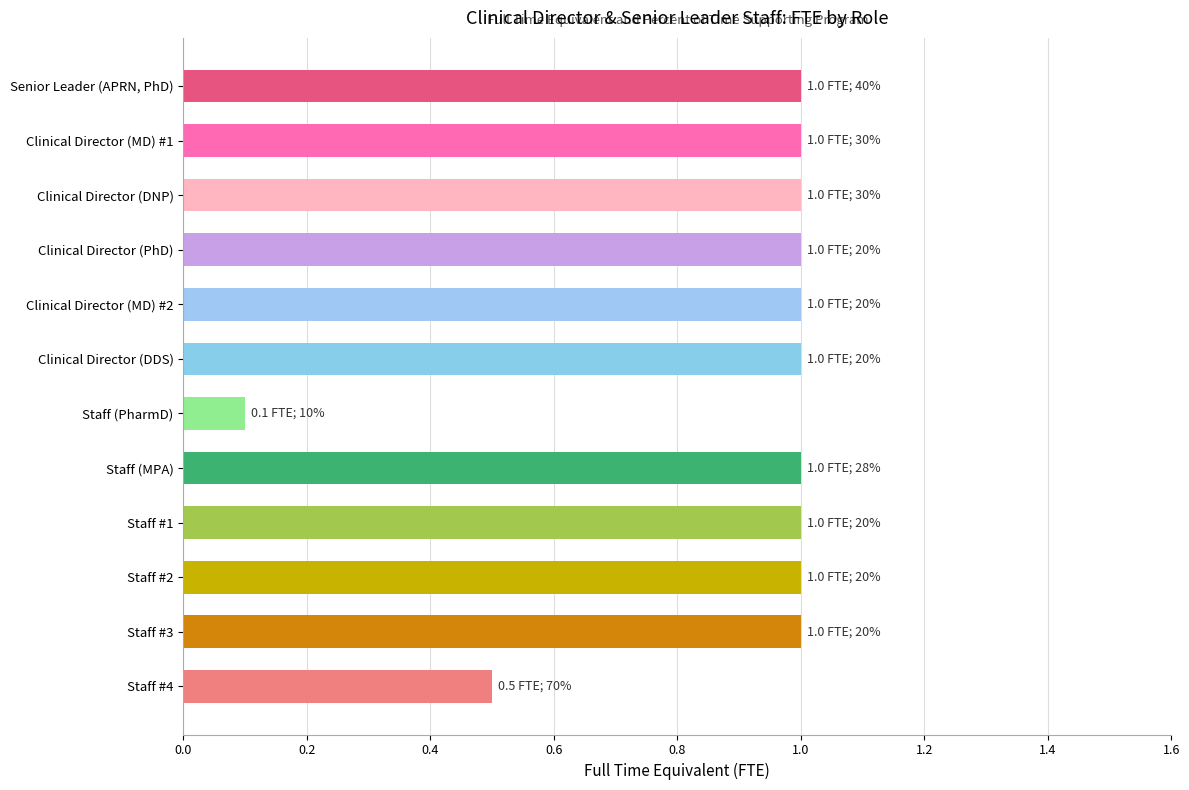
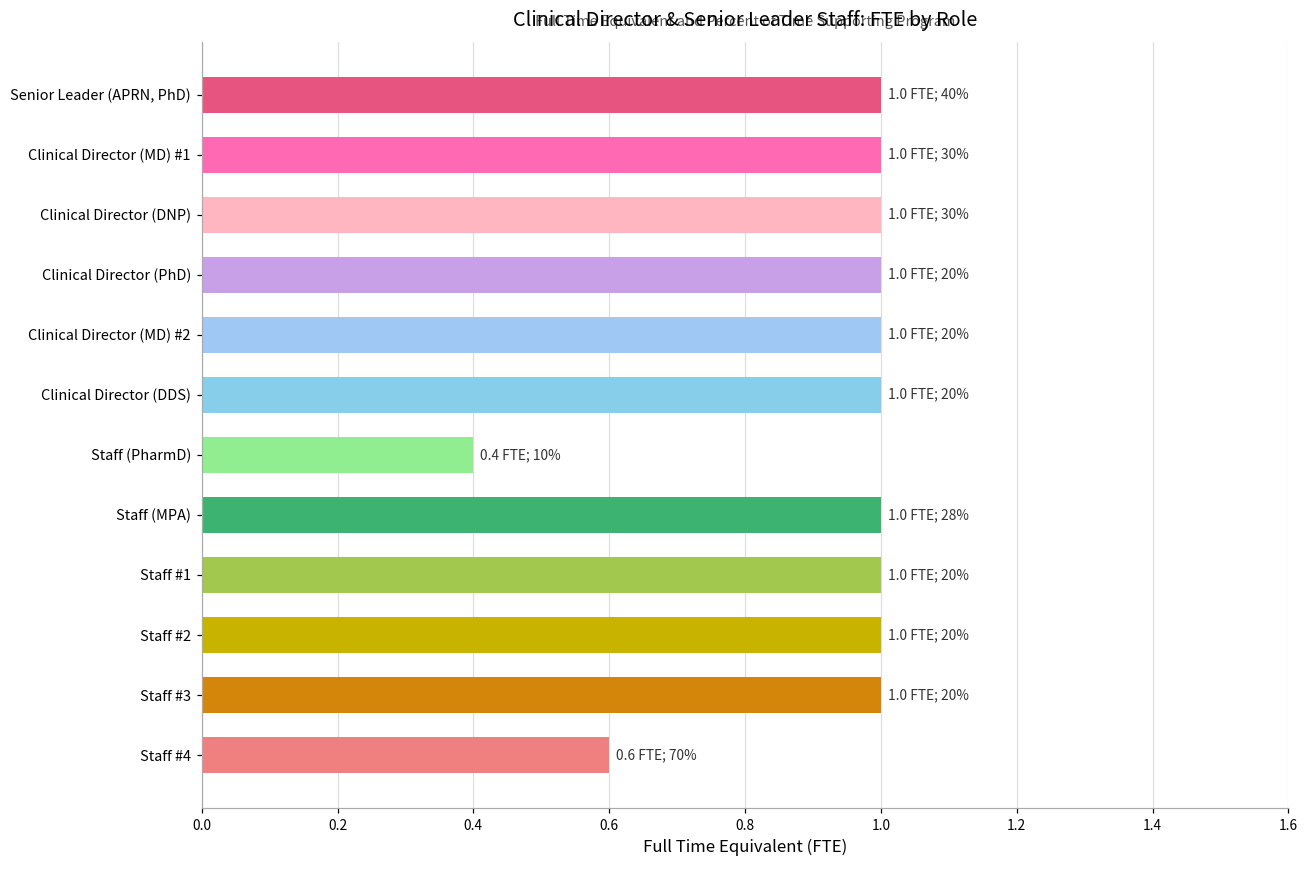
Staff (PharmD): 0.1 -> 0.4
Staff #4: 0.5 -> 0.6
